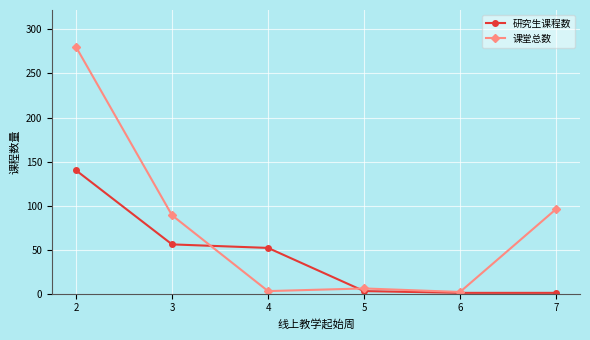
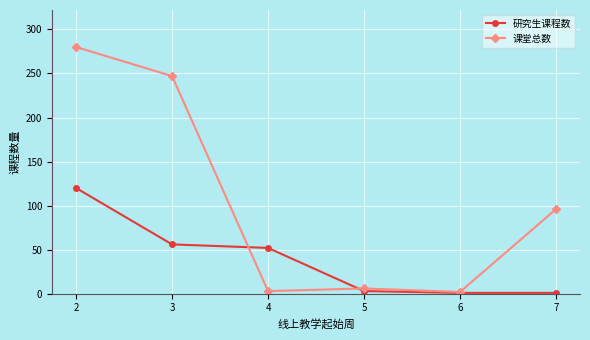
研究生课程数, 2: 140 -> 120
课堂总数, 3: 90 -> 250
